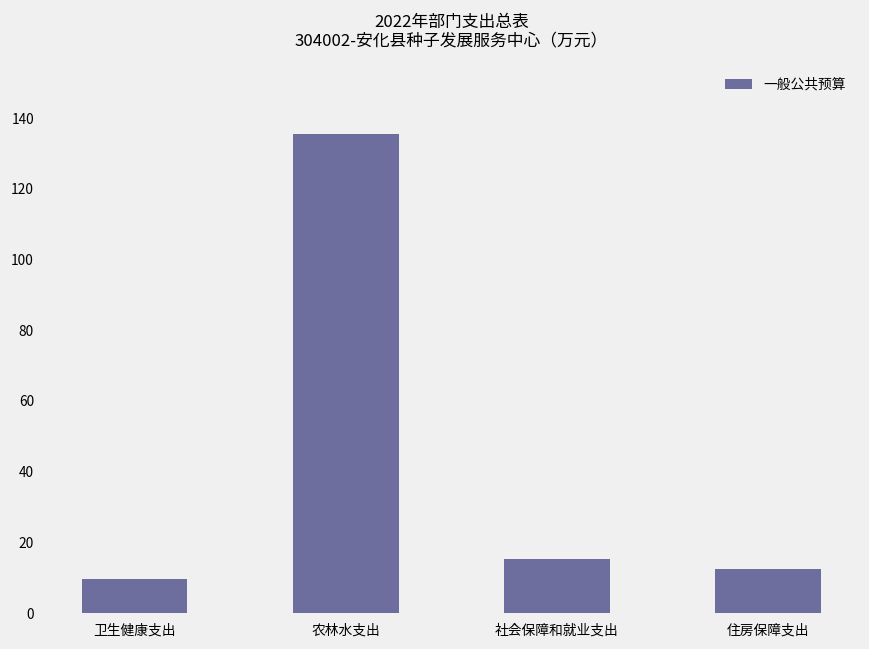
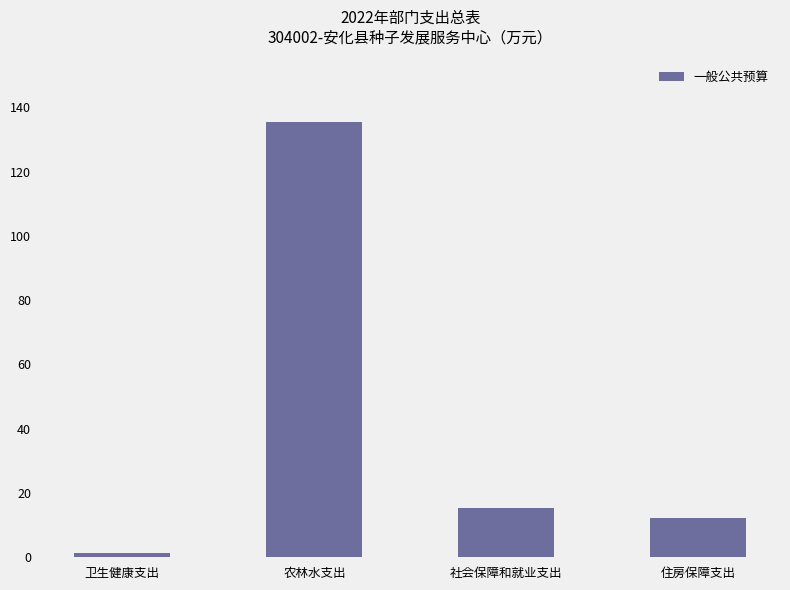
卫生健康支出: 10 -> 1
